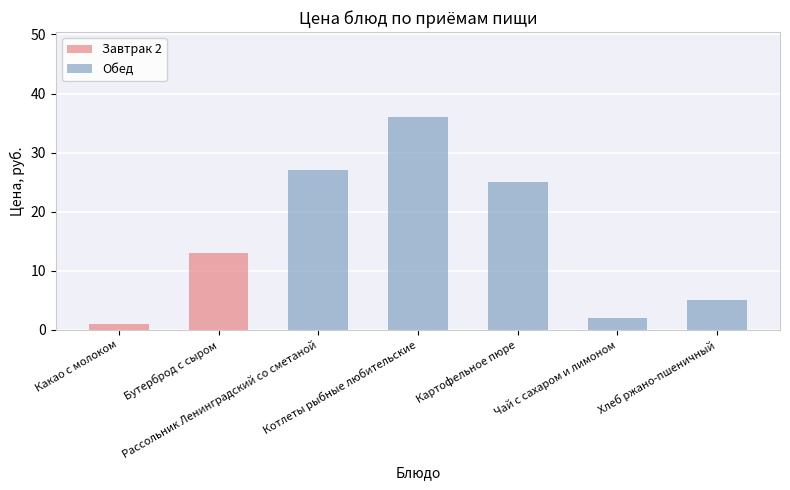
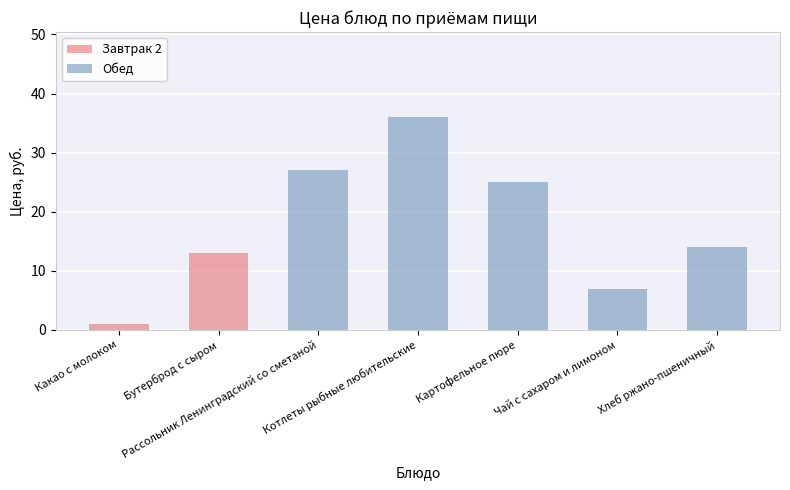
Обед, Чай с сахаром и лимоном: 2 -> 7
Обед, Хлеб ржано-пшеничный: 5 -> 14
